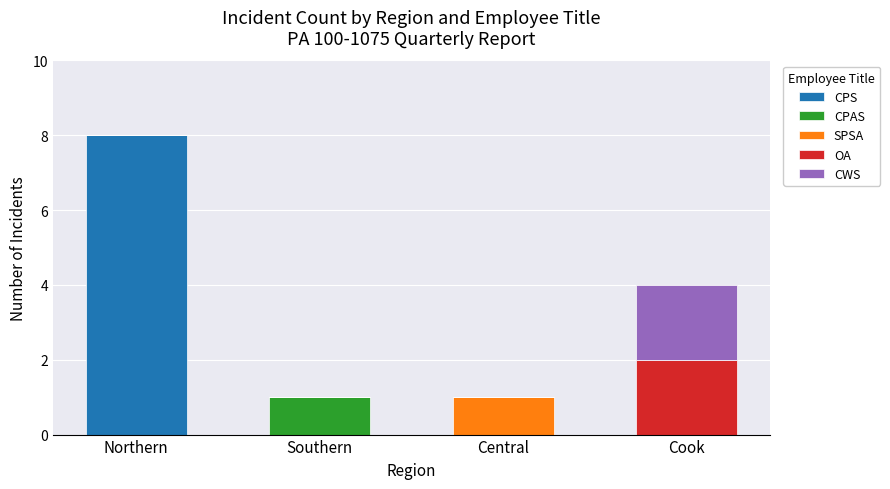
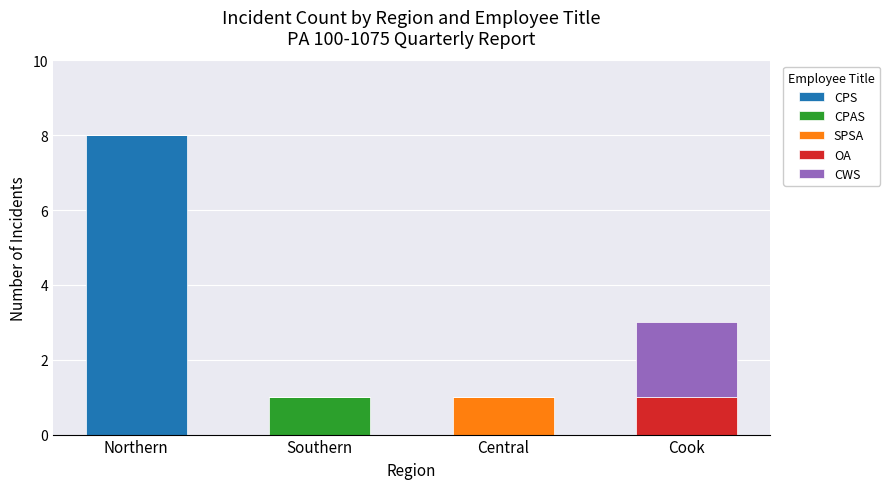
OA, Cook: 2 -> 1
